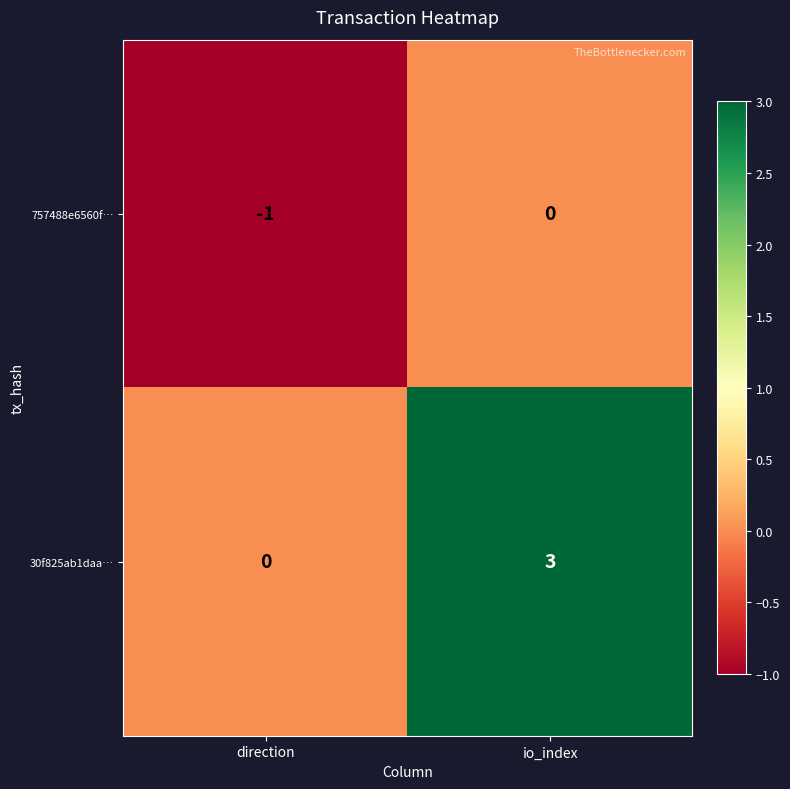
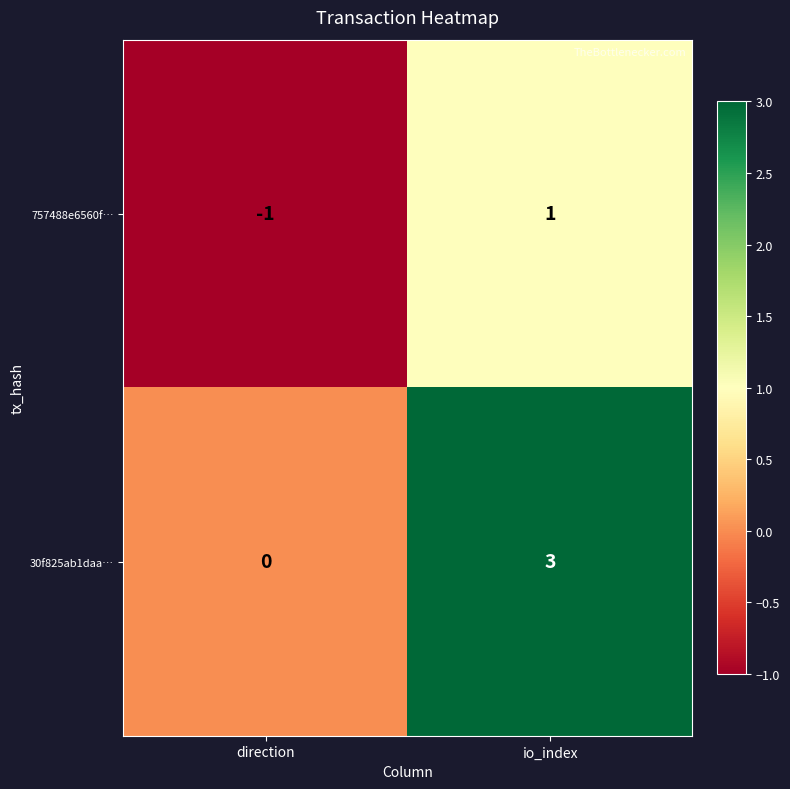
757488e6560f…, io_index: 0 -> 1
